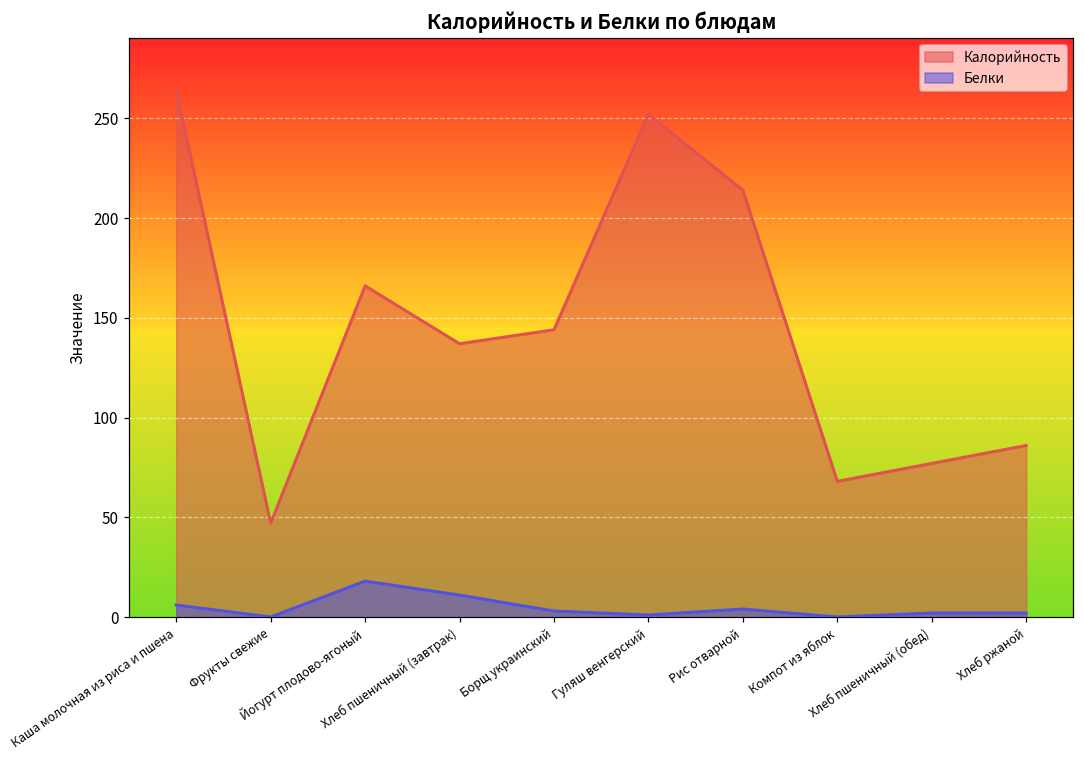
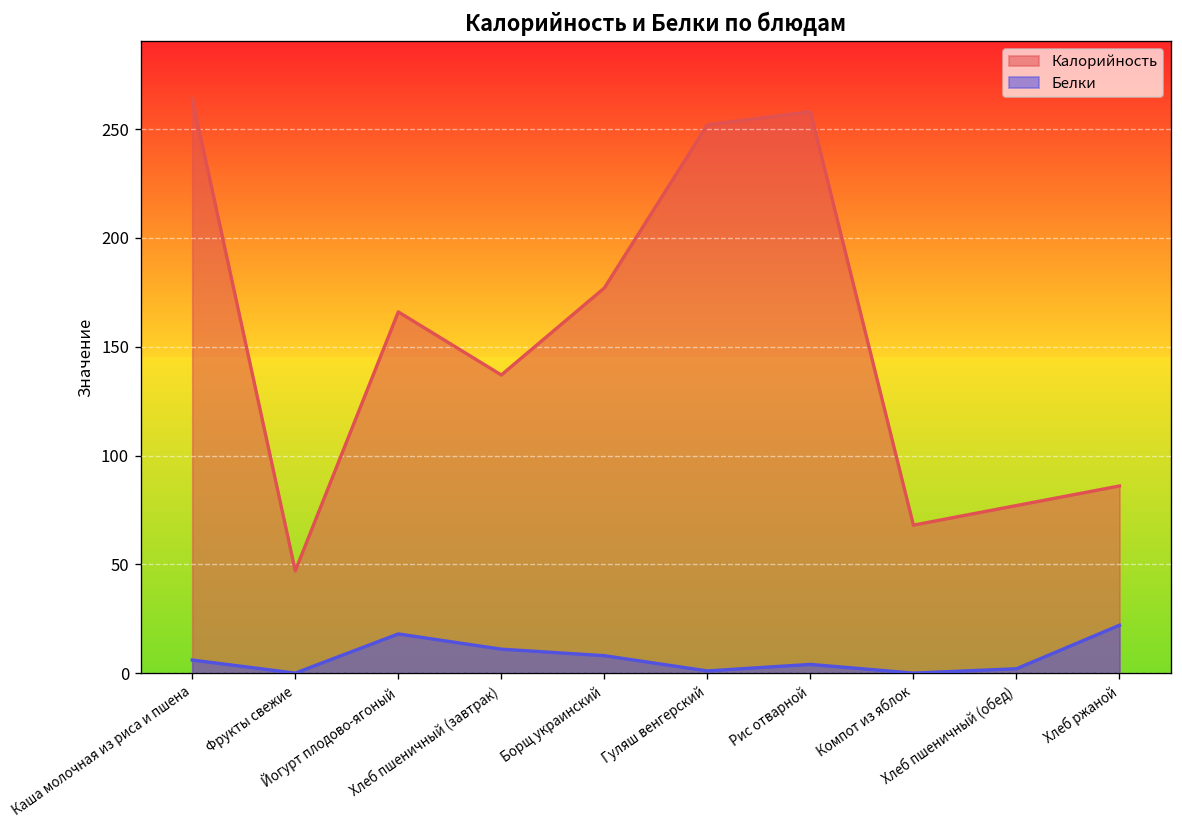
Калорийность, Борщ украинский: 144 -> 177
Белки, Борщ украинский: 3 -> 8
Калорийность, Рис отварной: 214 -> 258
Белки, Хлеб ржаной: 2 -> 22
